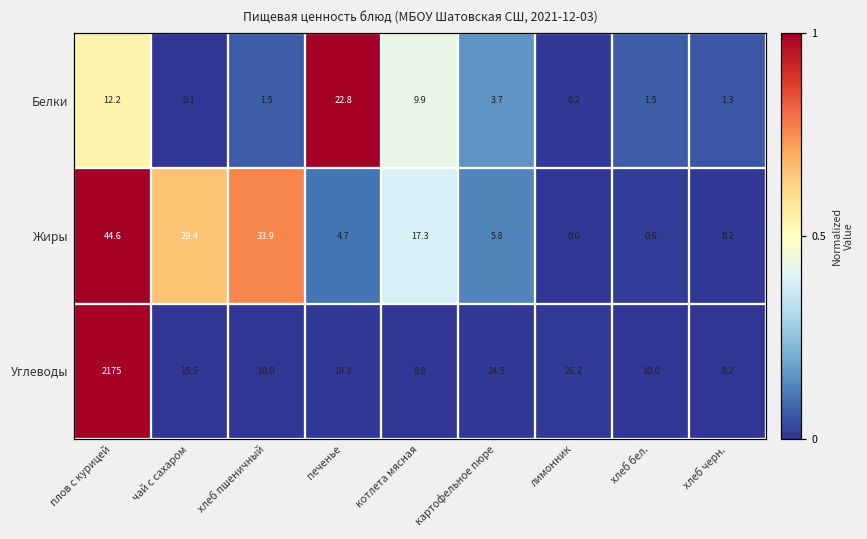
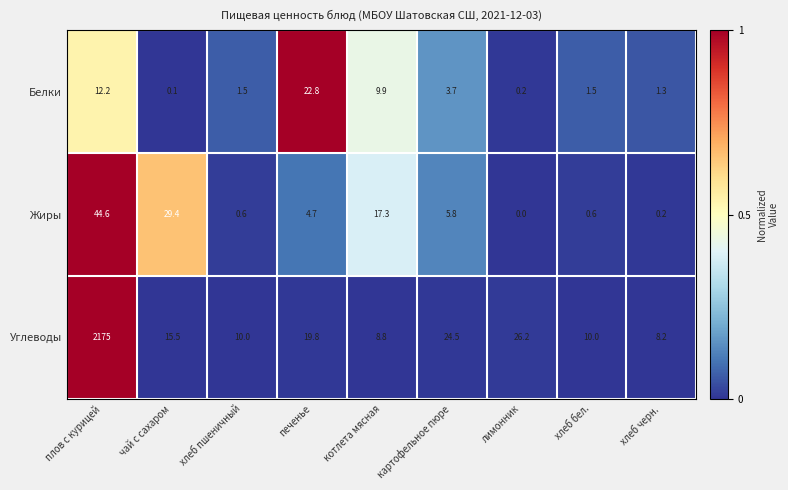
Жиры, хлеб пшеничный: 33.9 -> 0.6
